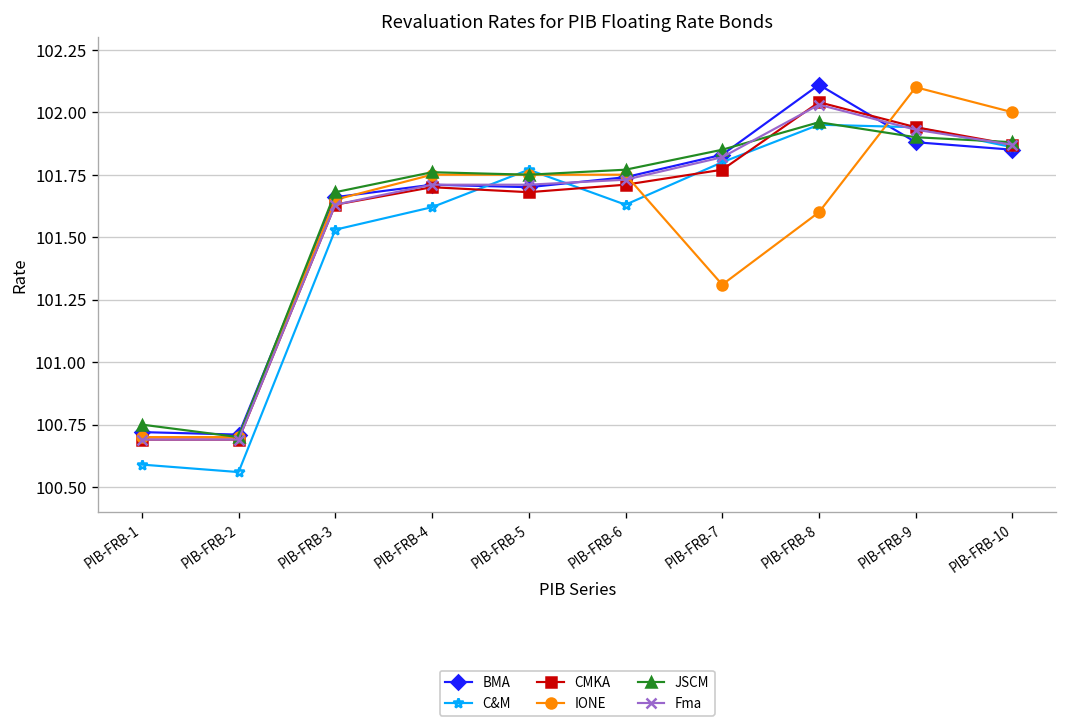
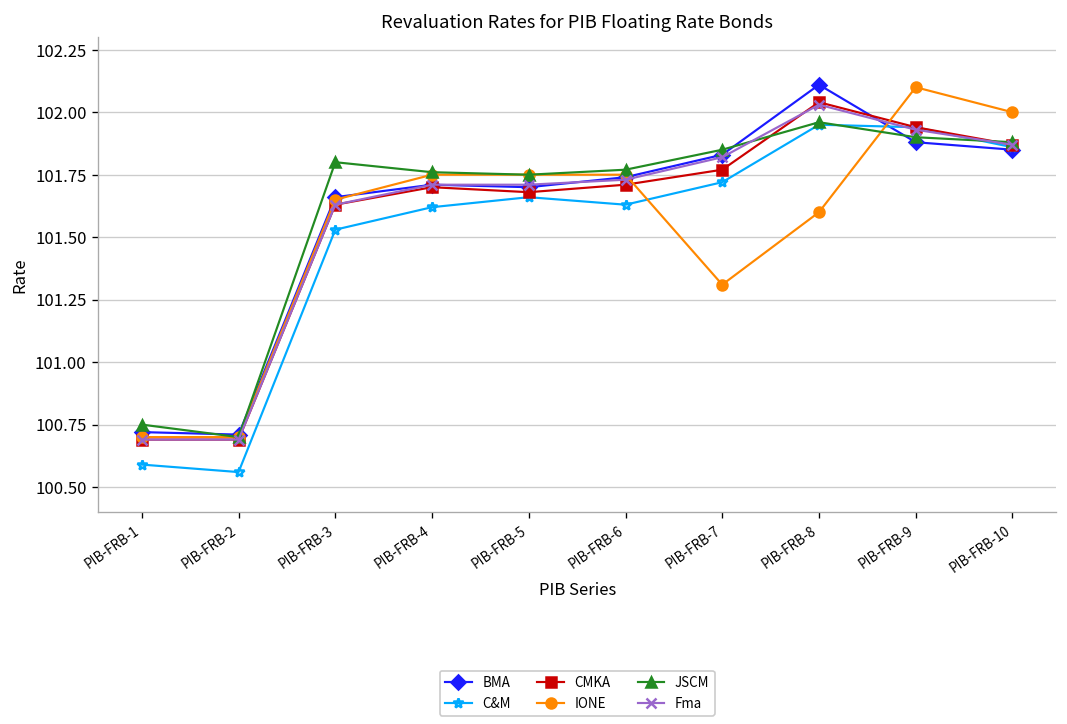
JSCM, PIB-FRB-3: 101.68 -> 101.80
C&M, PIB-FRB-5: 101.77 -> 101.66
C&M, PIB-FRB-7: 101.80 -> 101.72
